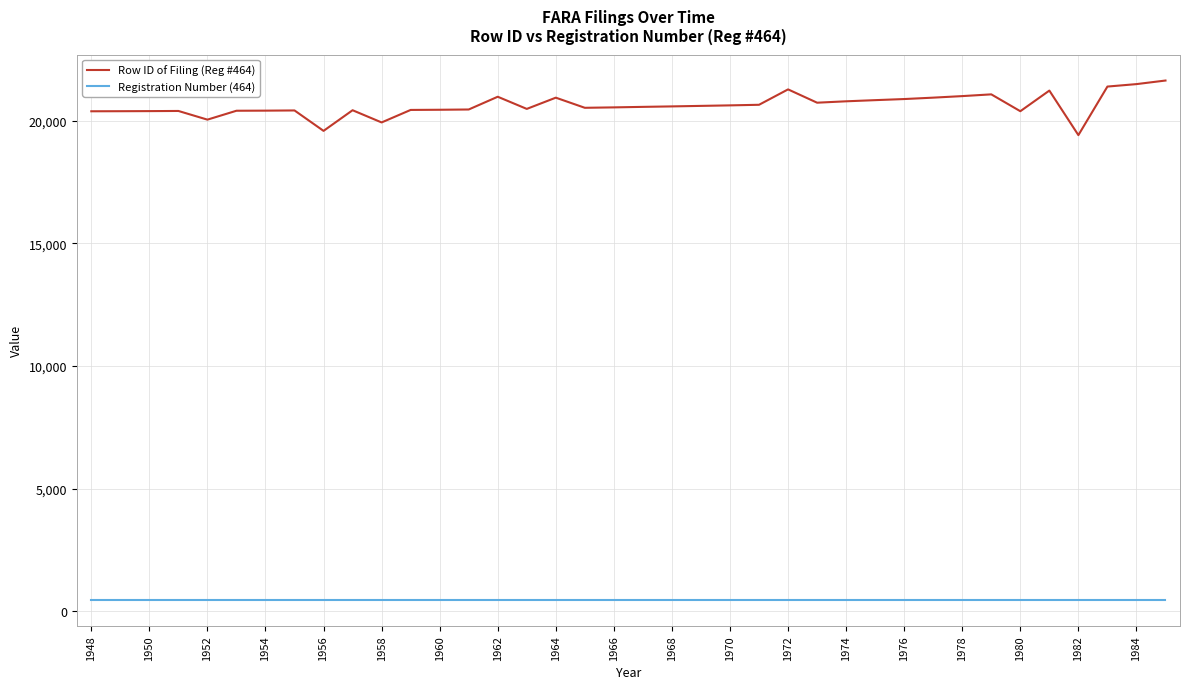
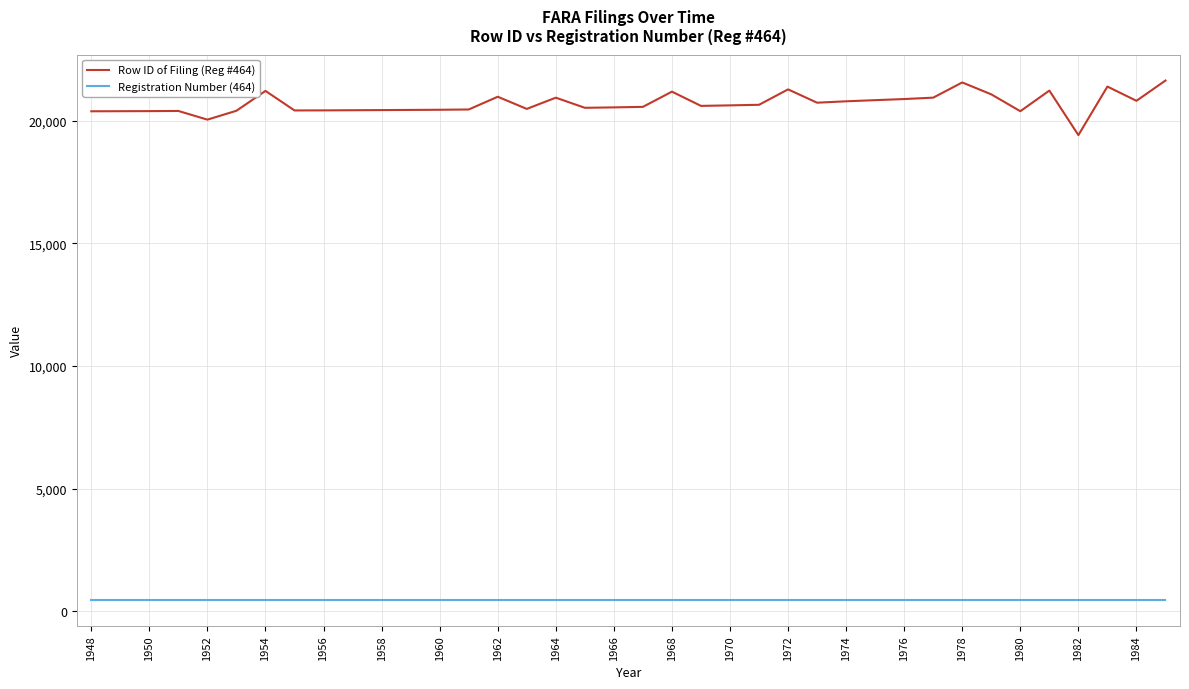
Row ID of Filing (Reg #464), 1954: 20,400 -> 21,200
Row ID of Filing (Reg #464), 1956: 19,600 -> 20,400
Row ID of Filing (Reg #464), 1958: 19,900 -> 20,400
Row ID of Filing (Reg #464), 1968: 20,600 -> 21,200
Row ID of Filing (Reg #464), 1978: 21,000 -> 21,600
Row ID of Filing (Reg #464), 1984: 21,500 -> 20,800
